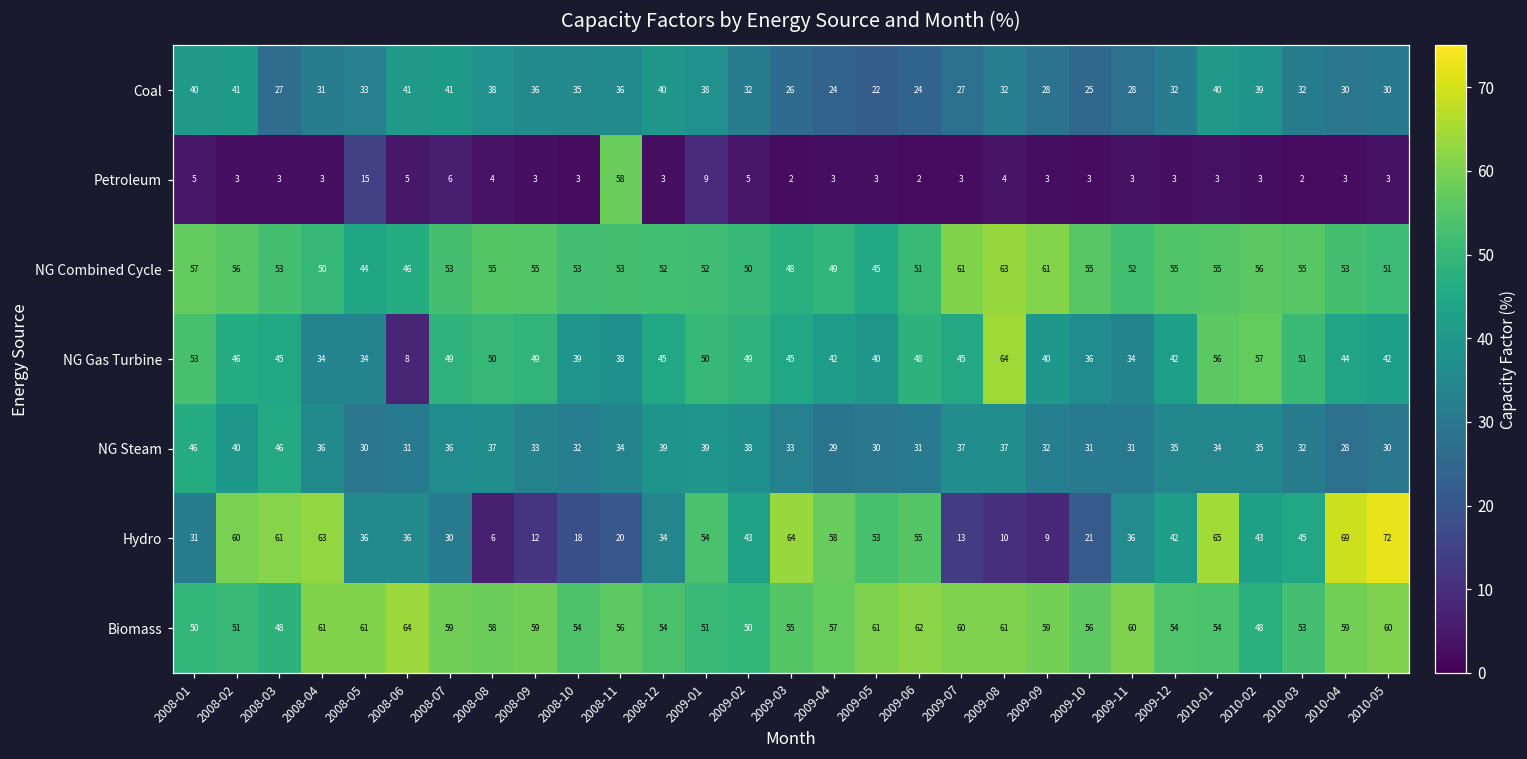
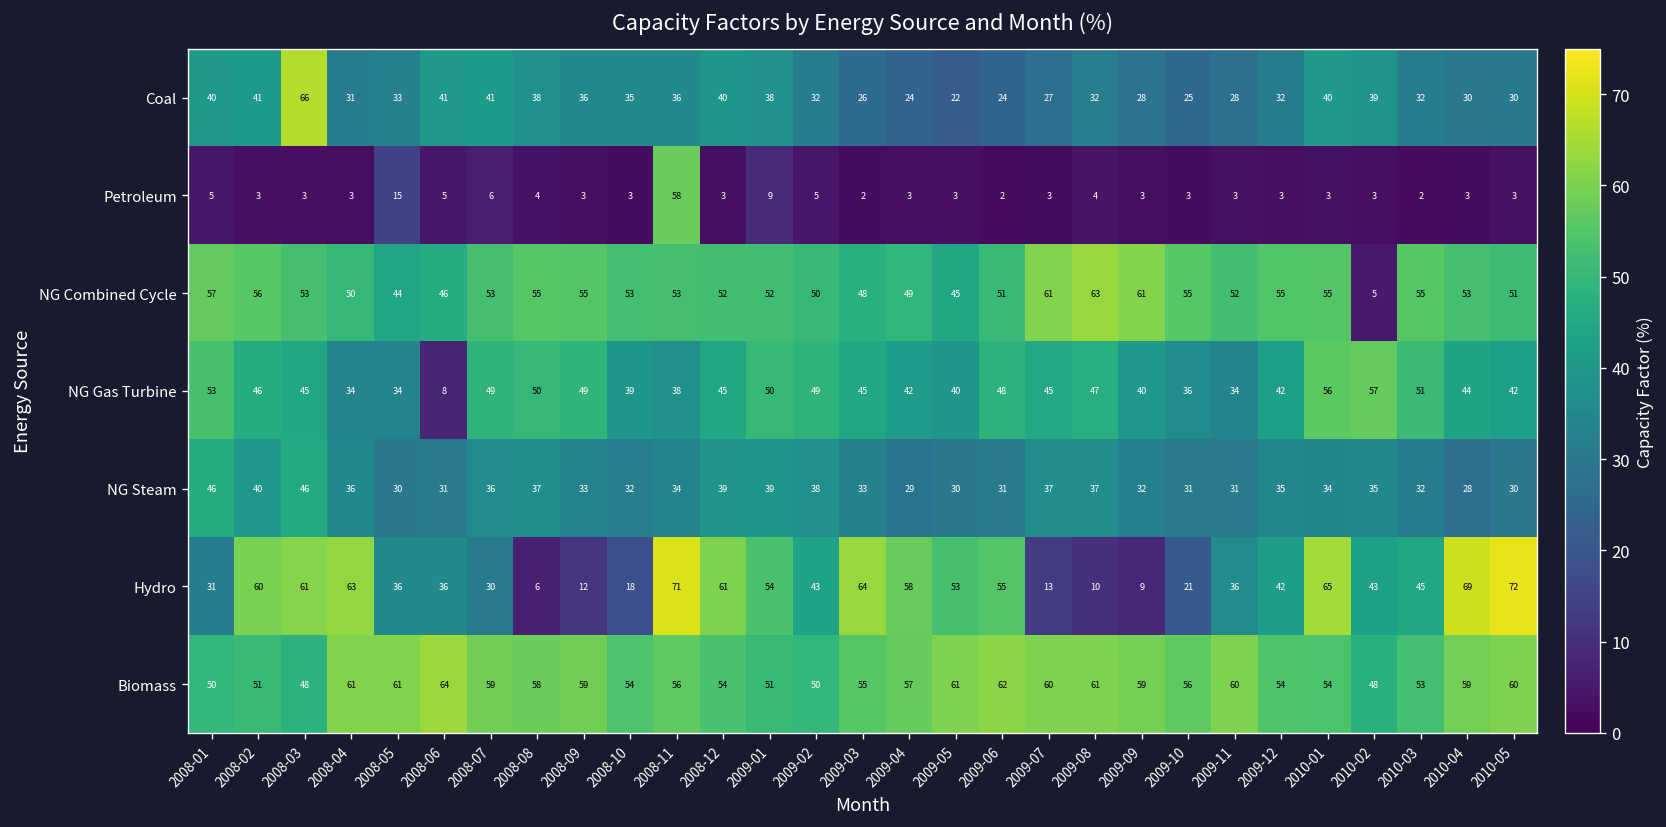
Coal, 2008-03: 27 -> 66
NG Combined Cycle, 2010-02: 56 -> 5
NG Gas Turbine, 2009-08: 64 -> 47
Hydro, 2008-11: 20 -> 71
Hydro, 2008-12: 34 -> 61
